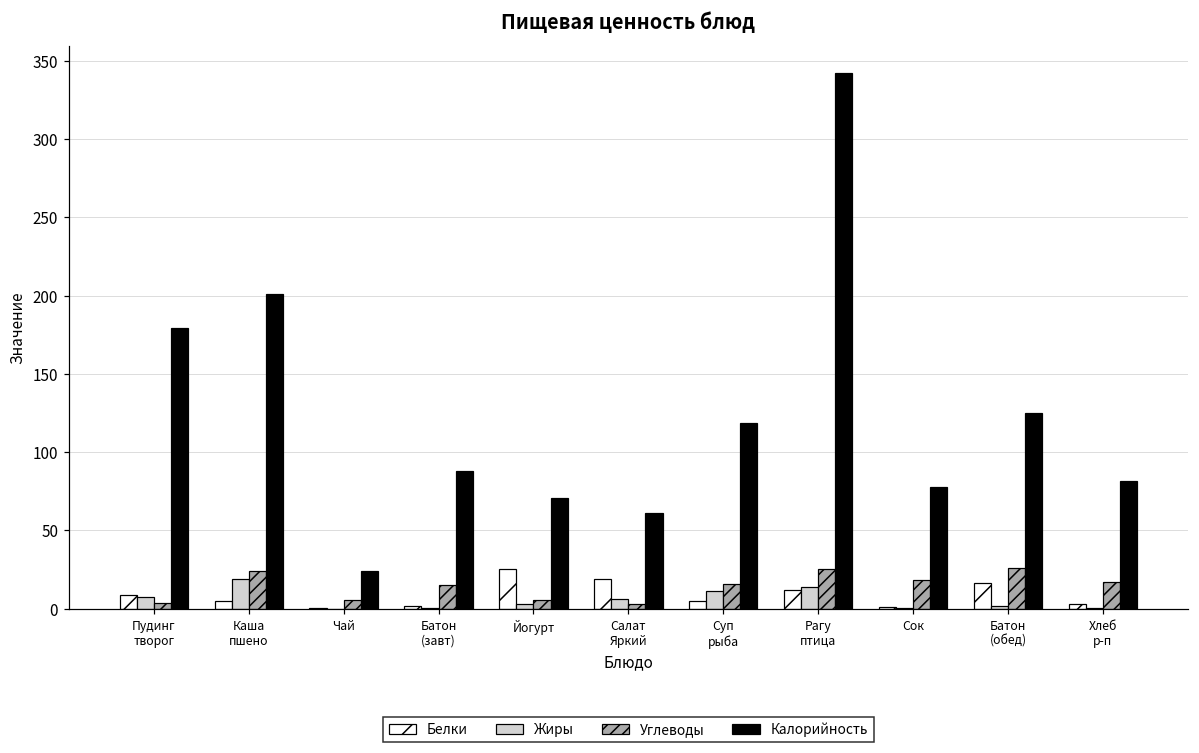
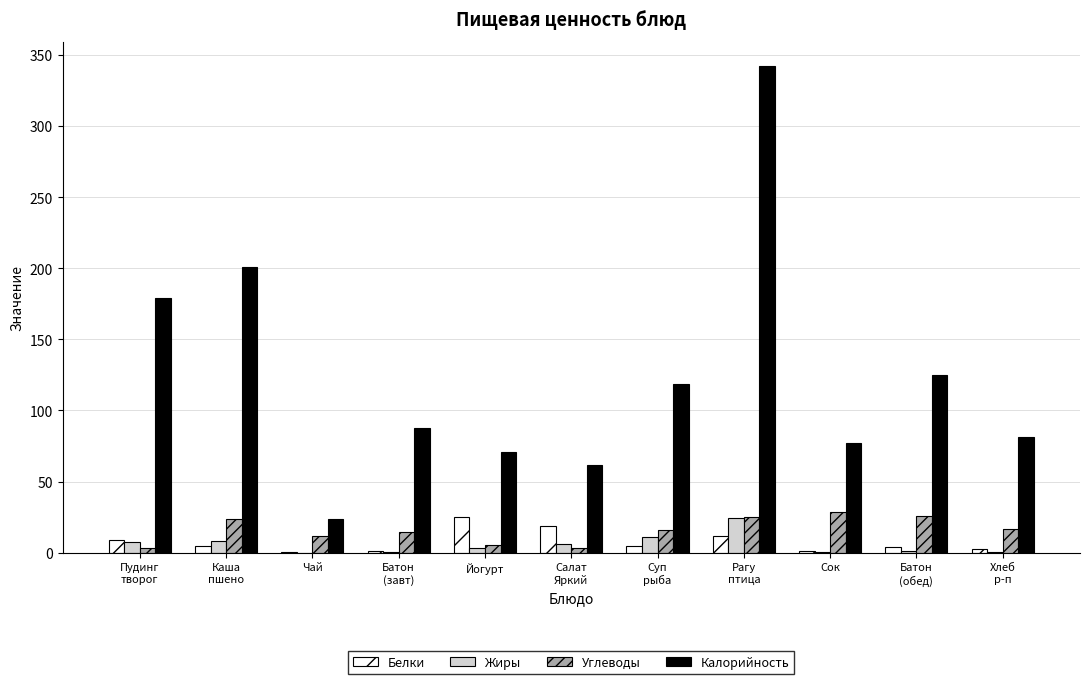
Жиры, Каша пшено: 19 -> 9
Углеводы, Чай: 6 -> 12
Жиры, Рагу птица: 14 -> 24
Углеводы, Сок: 18 -> 29
Белки, Батон (обед): 16 -> 4
